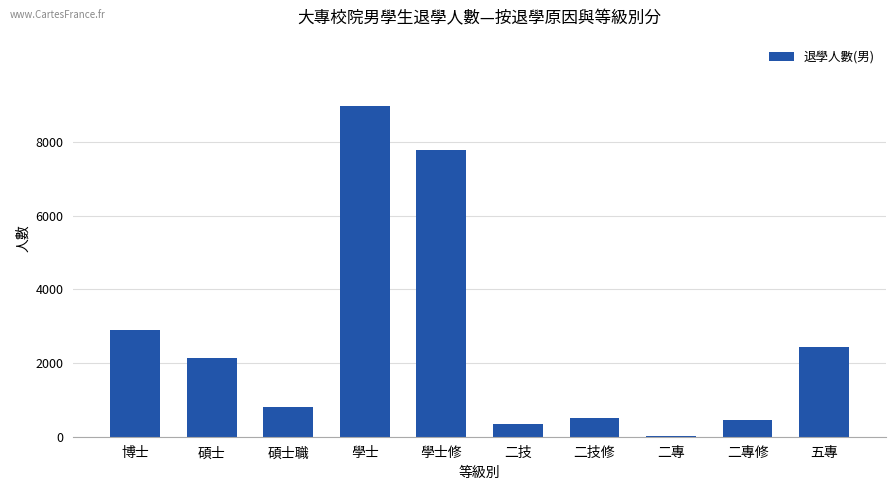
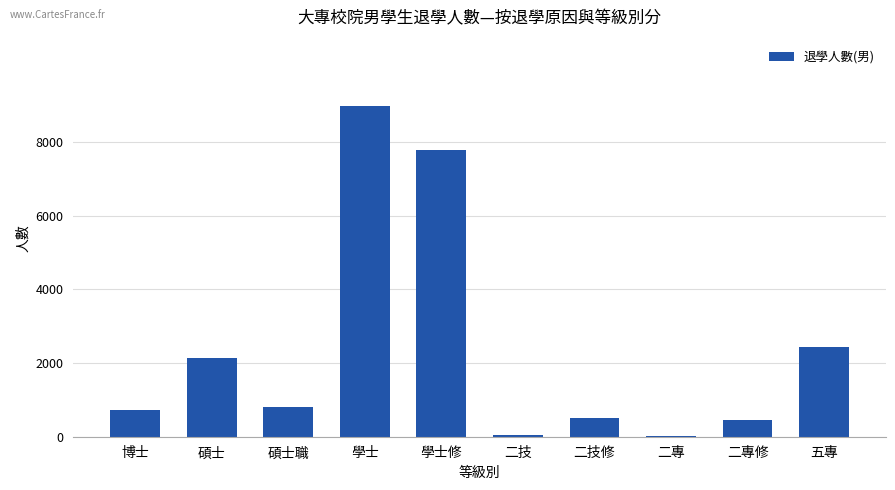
博士: 2900 -> 700
二技: 300 -> 100
